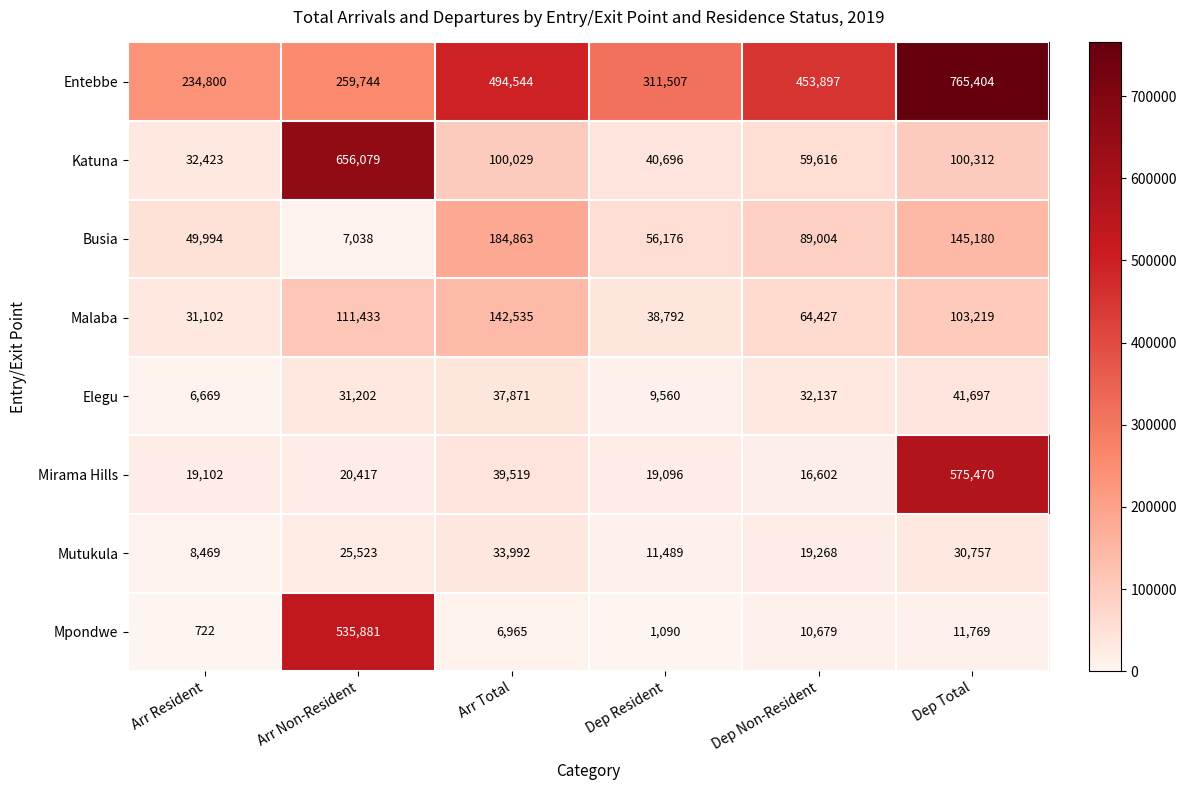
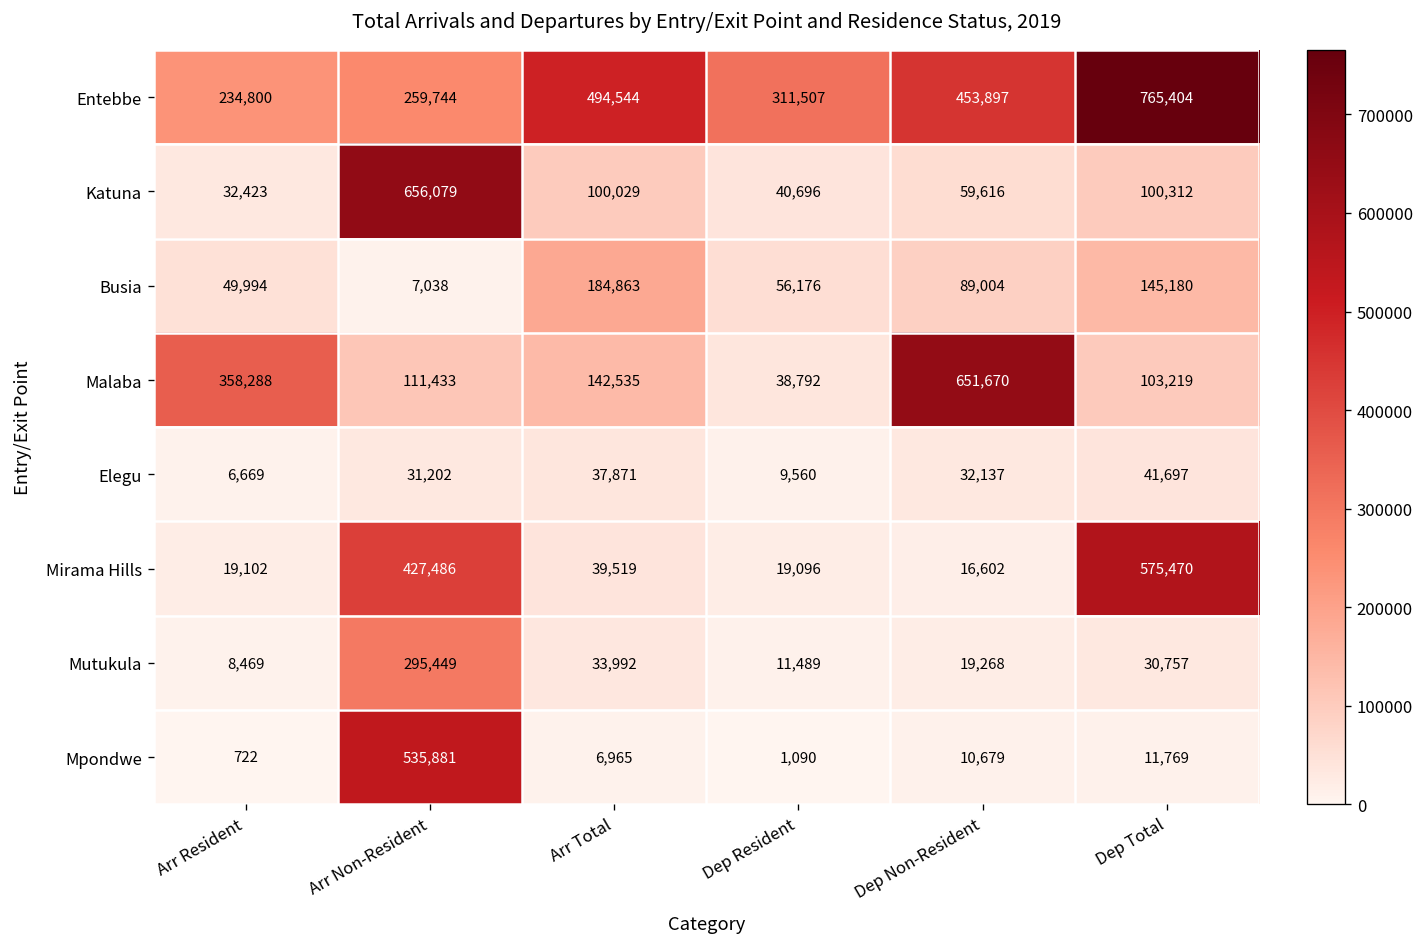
Malaba, Arr Resident: 31,102 -> 358,288
Malaba, Dep Non-Resident: 64,427 -> 651,670
Mirama Hills, Arr Non-Resident: 20,417 -> 427,486
Mutukula, Arr Non-Resident: 25,523 -> 295,449
